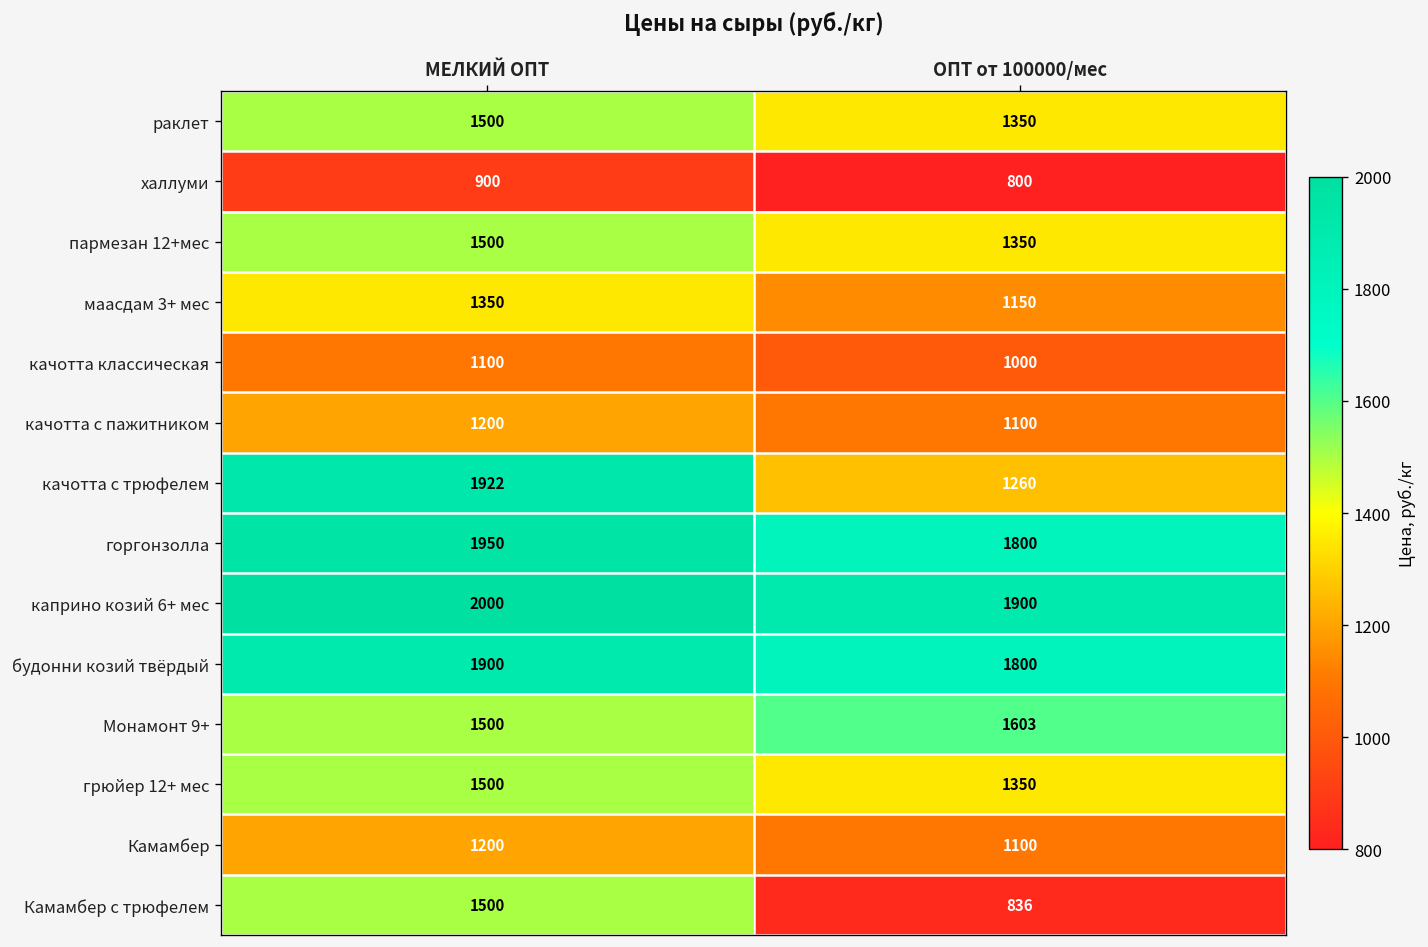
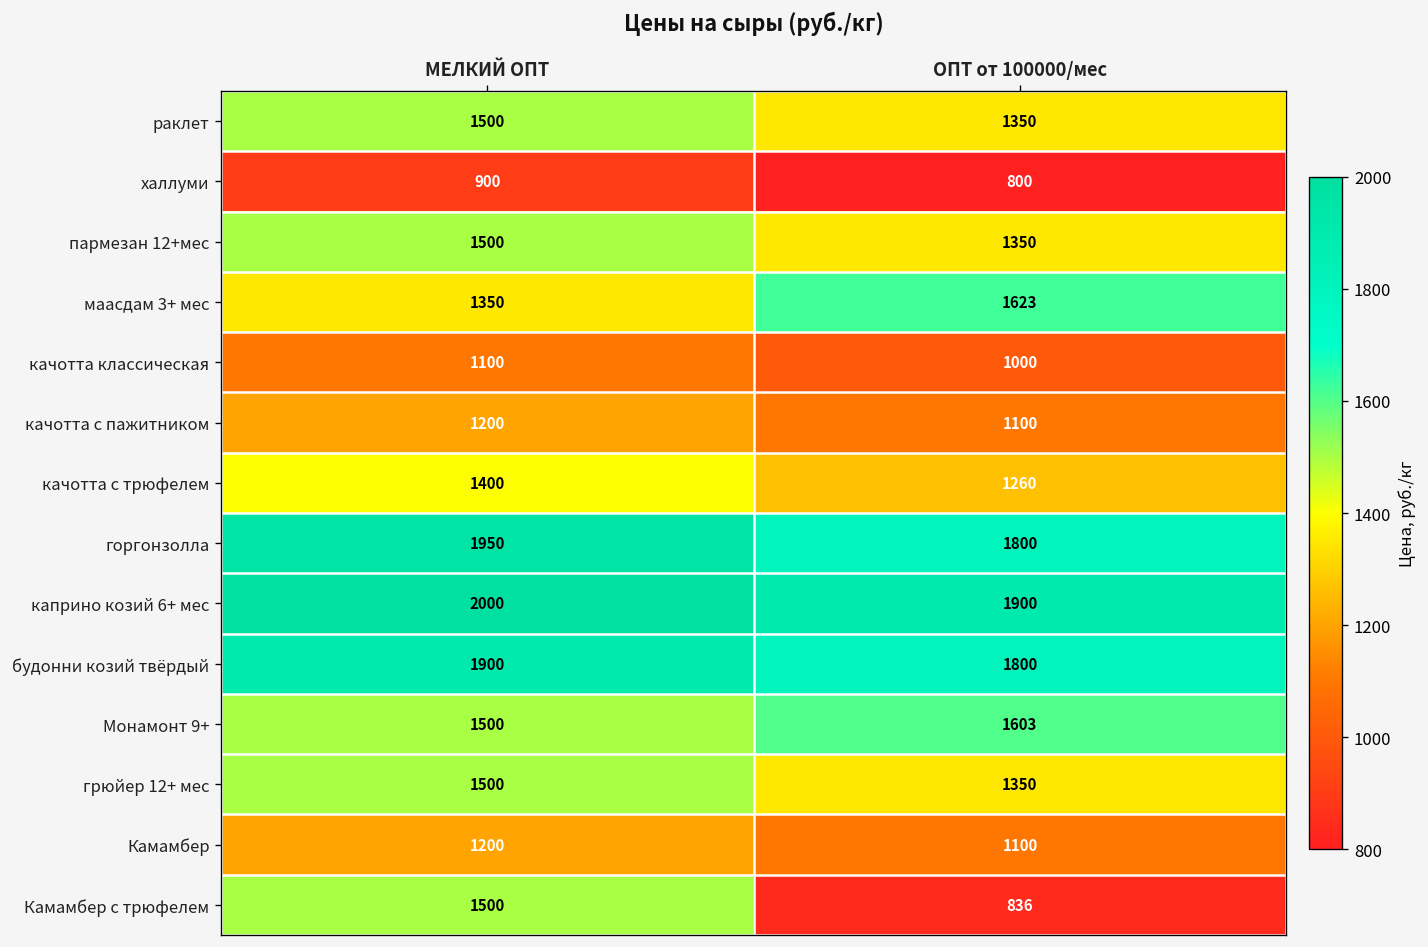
маасдам 3+ мес, ОПТ от 100000/мес: 1150 -> 1623
качотта с трюфелем, МЕЛКИЙ ОПТ: 1922 -> 1400
